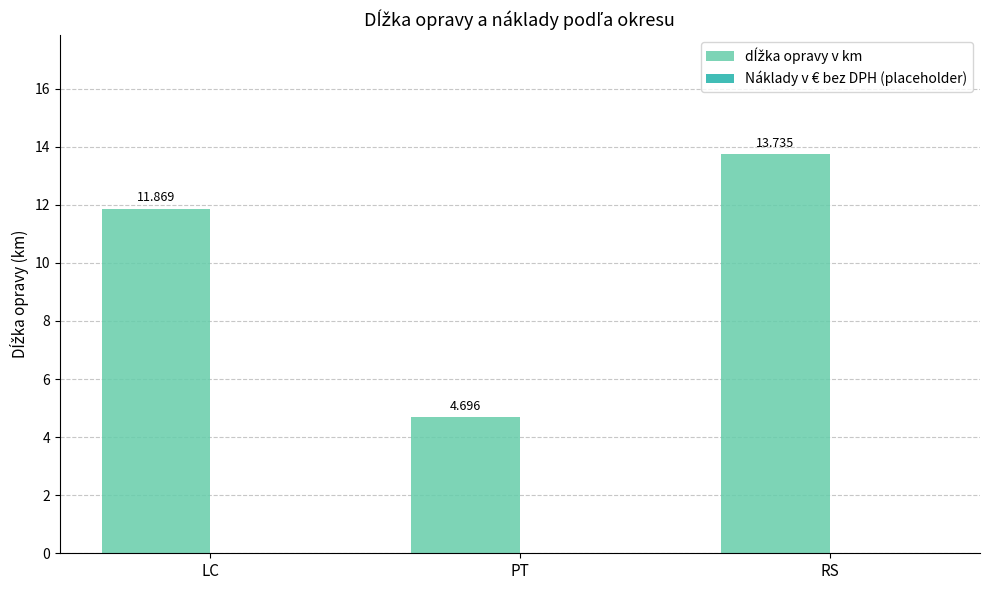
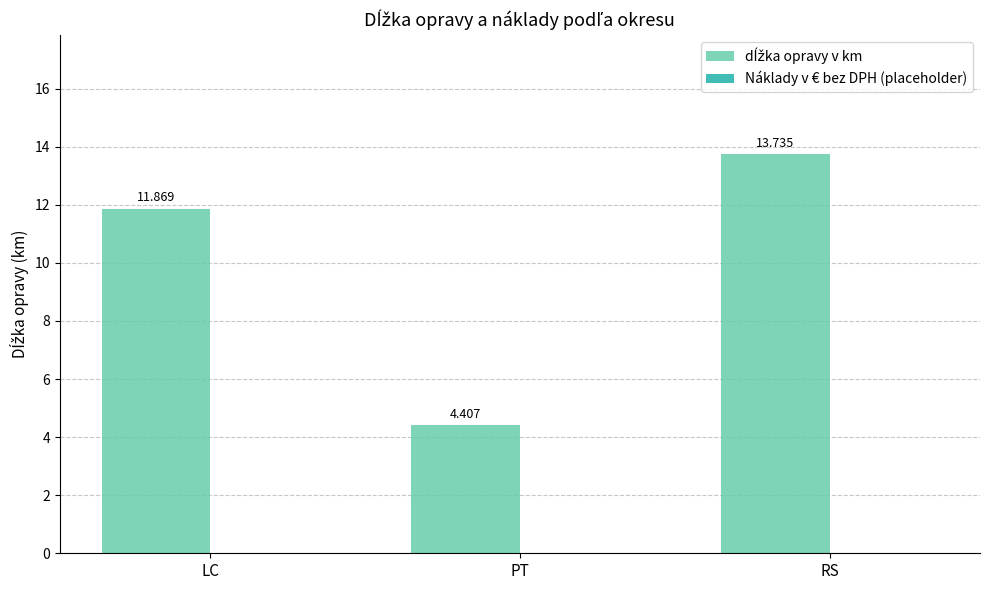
dĺžka opravy v km, PT: 4.696 -> 4.407
